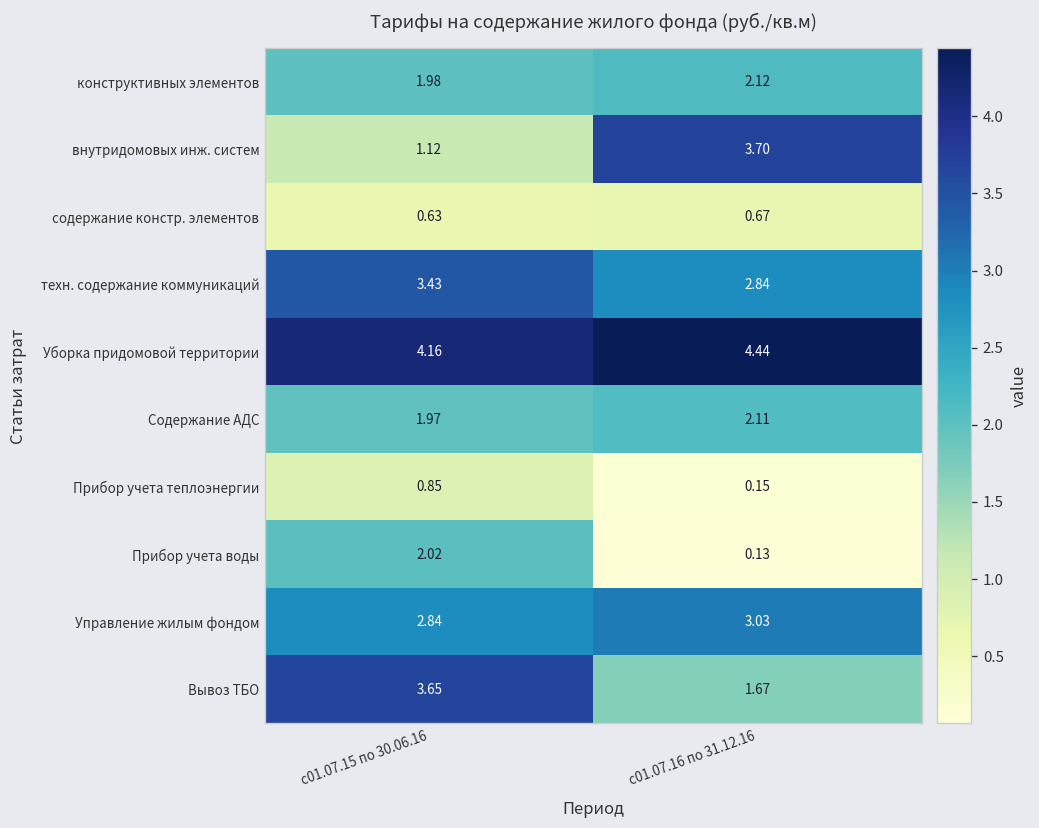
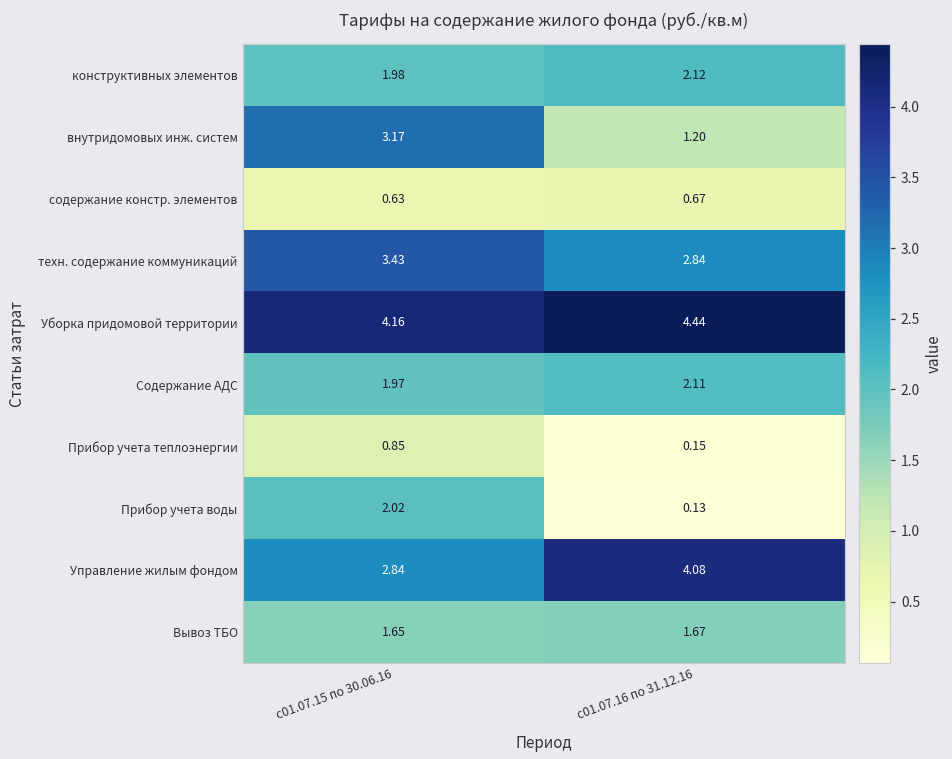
внутридомовых инж. систем, с01.07.15 по 30.06.16: 1.12 -> 3.17
внутридомовых инж. систем, с01.07.16 по 31.12.16: 3.70 -> 1.20
Управление жилым фондом, с01.07.16 по 31.12.16: 3.03 -> 4.08
Вывоз ТБО, с01.07.15 по 30.06.16: 3.65 -> 1.65
